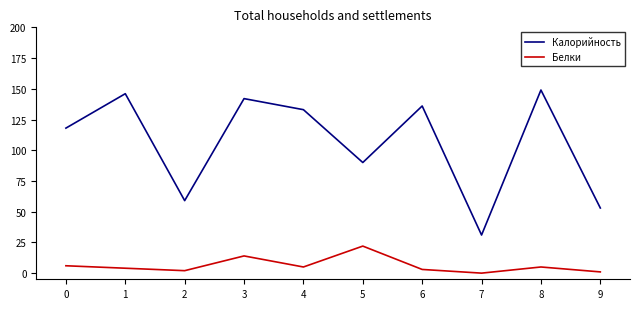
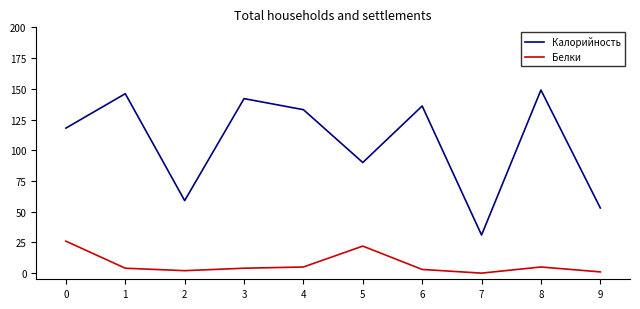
Белки, 0: 6 -> 26
Белки, 3: 14 -> 4
